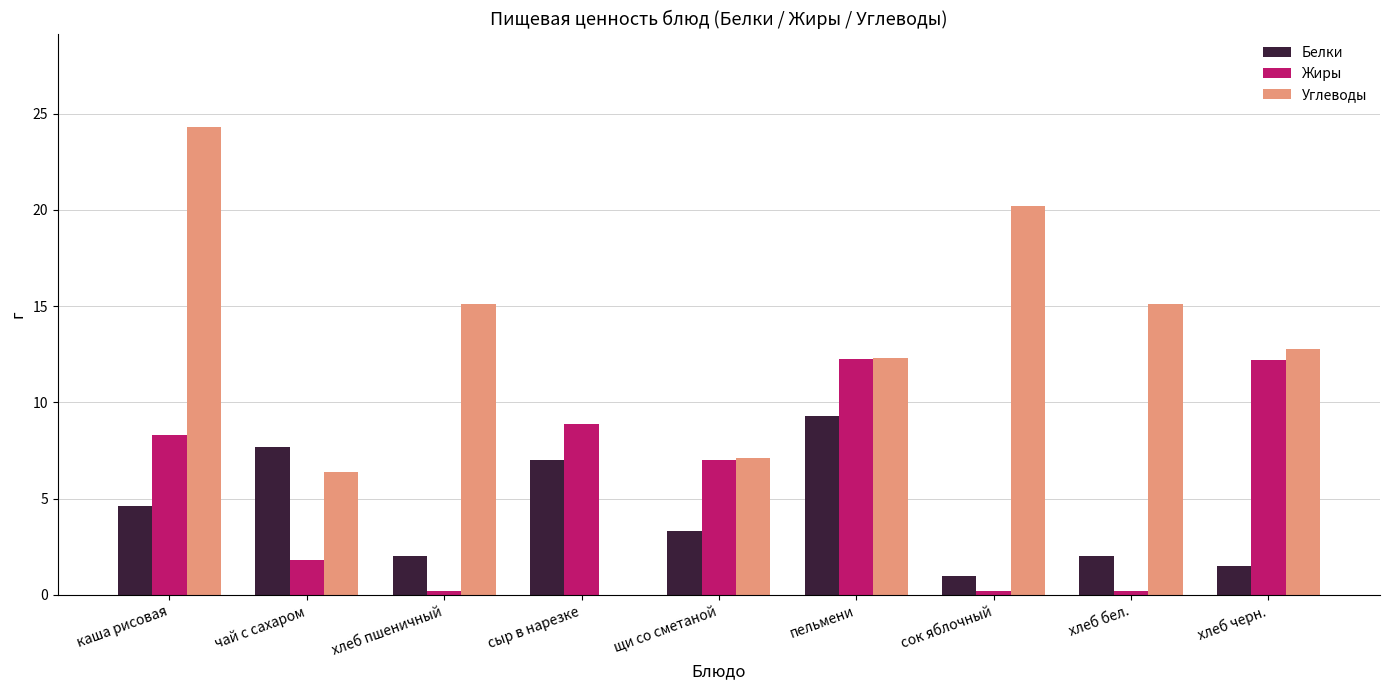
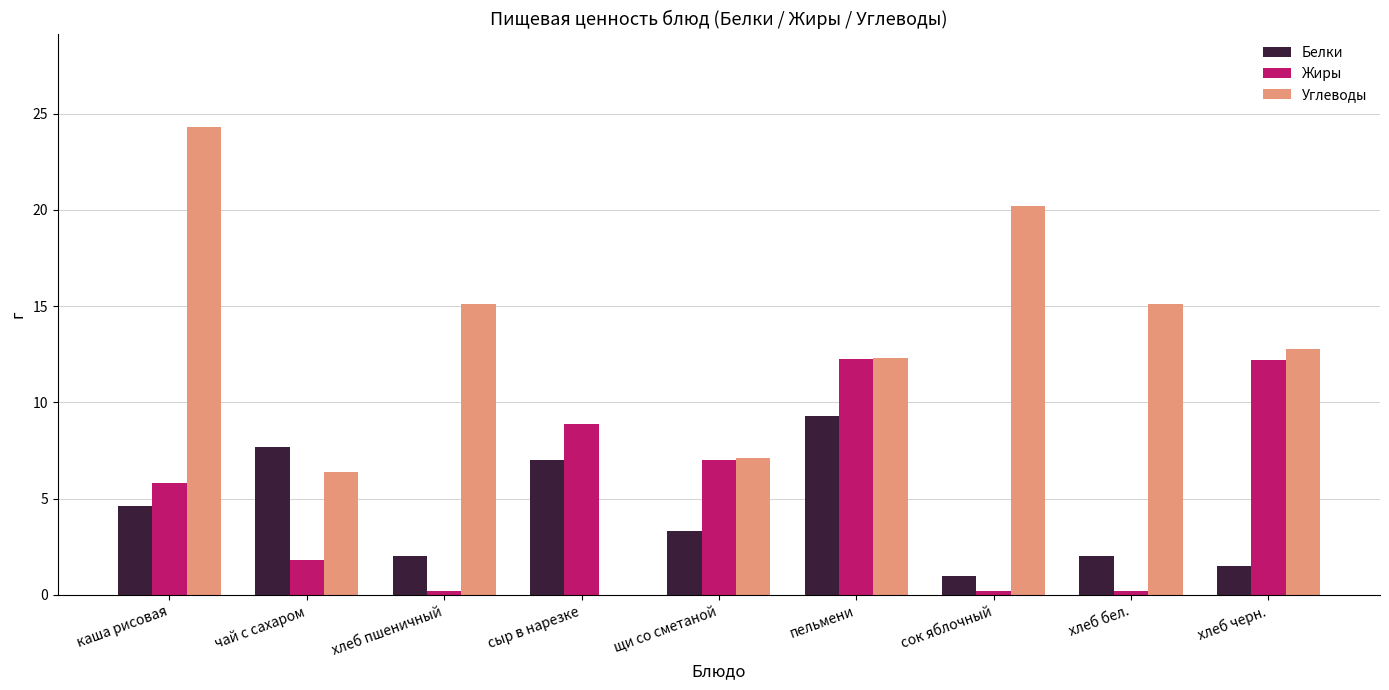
Жиры, каша рисовая: 8.3 -> 5.8
